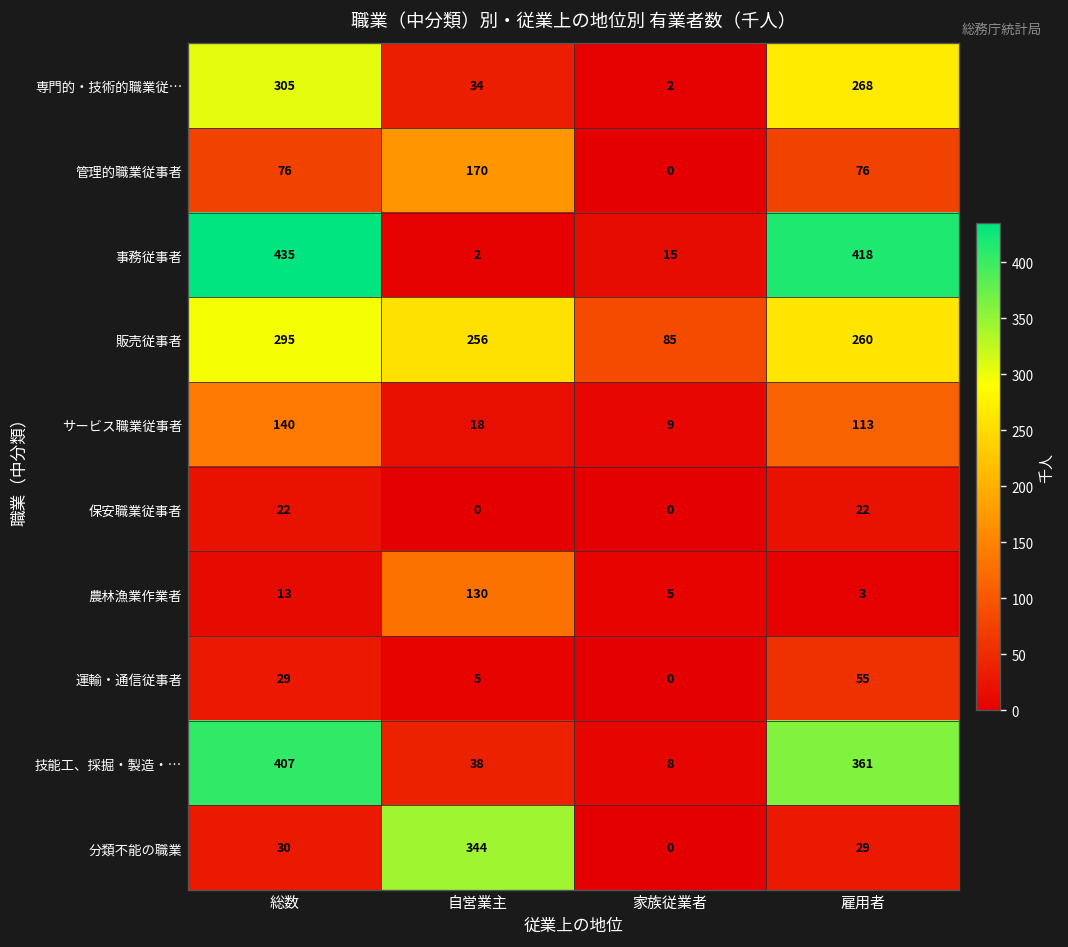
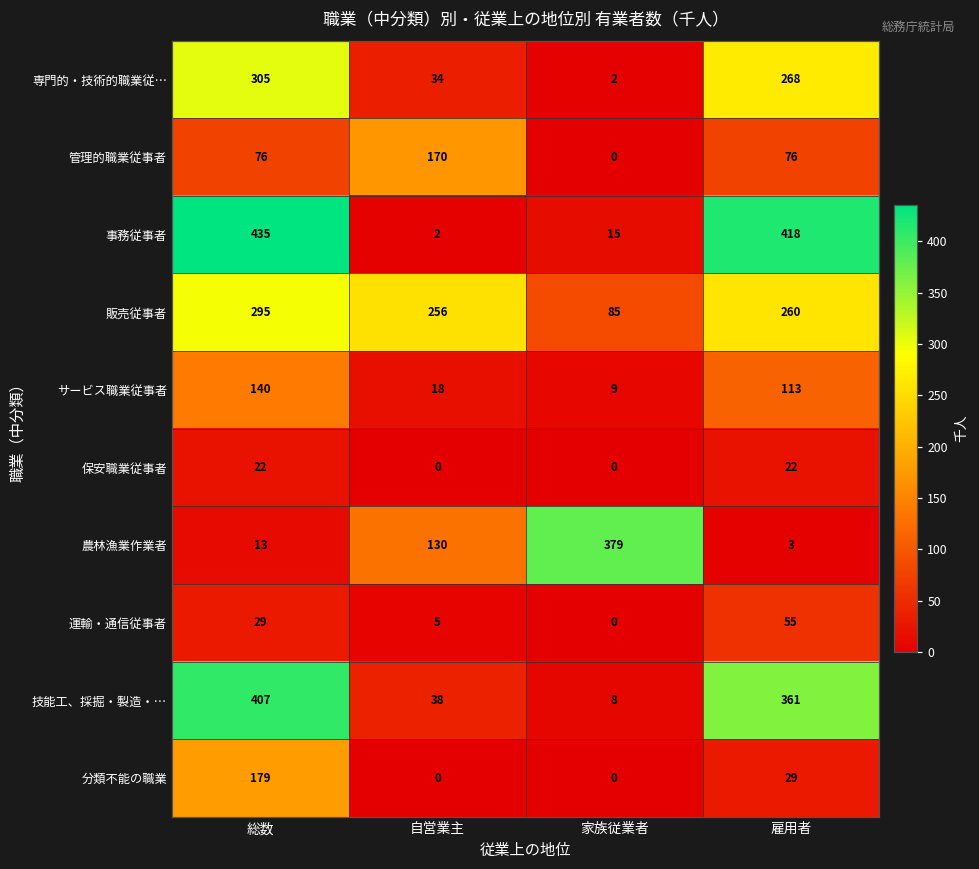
農林漁業作業者, 家族従業者: 5 -> 379
分類不能の職業, 総数: 30 -> 179
分類不能の職業, 自営業主: 344 -> 0
